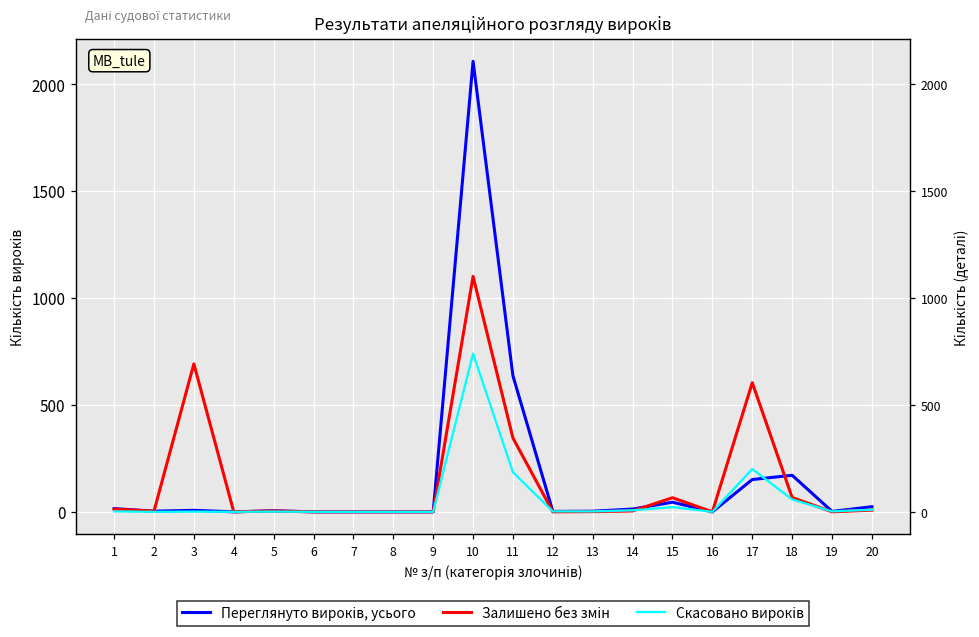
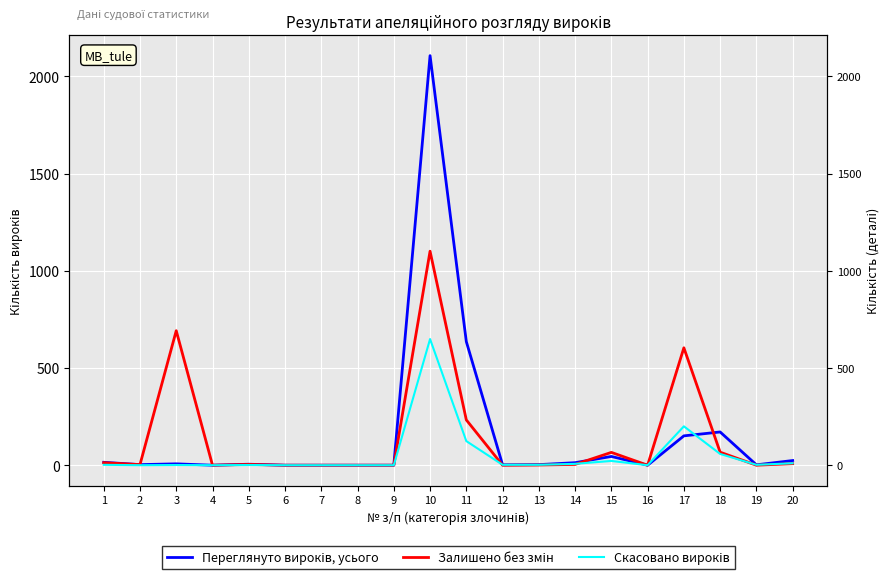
Скасовано вироків, 10: 740 -> 650
Залишено без змін, 11: 350 -> 230
Скасовано вироків, 11: 190 -> 120
